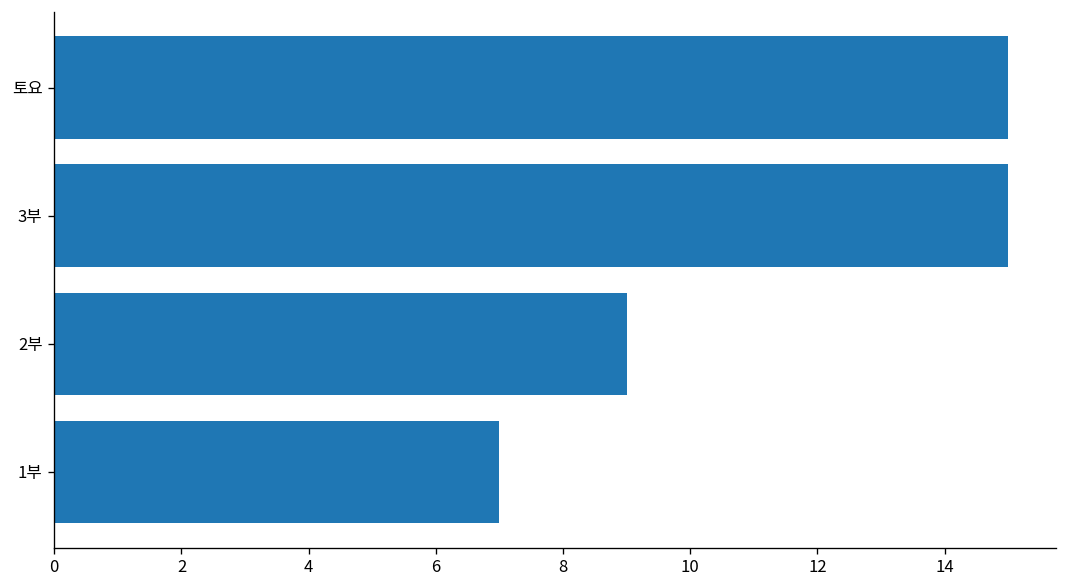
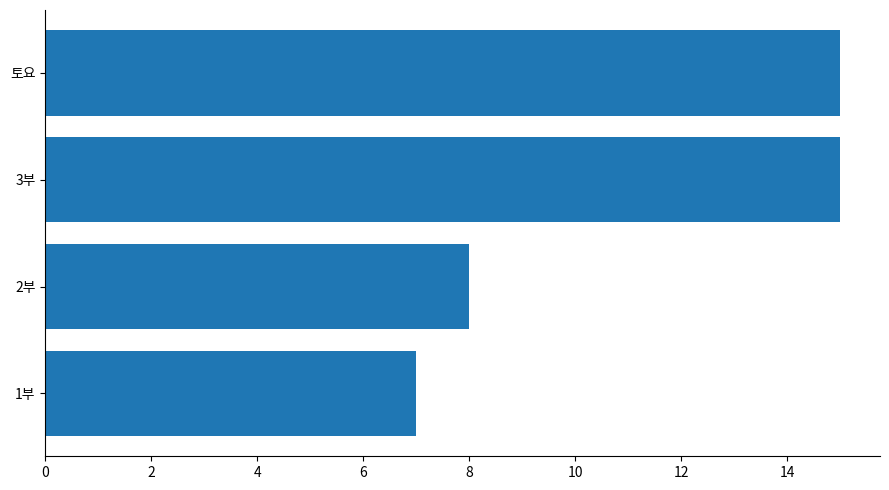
2부: 9 -> 8
